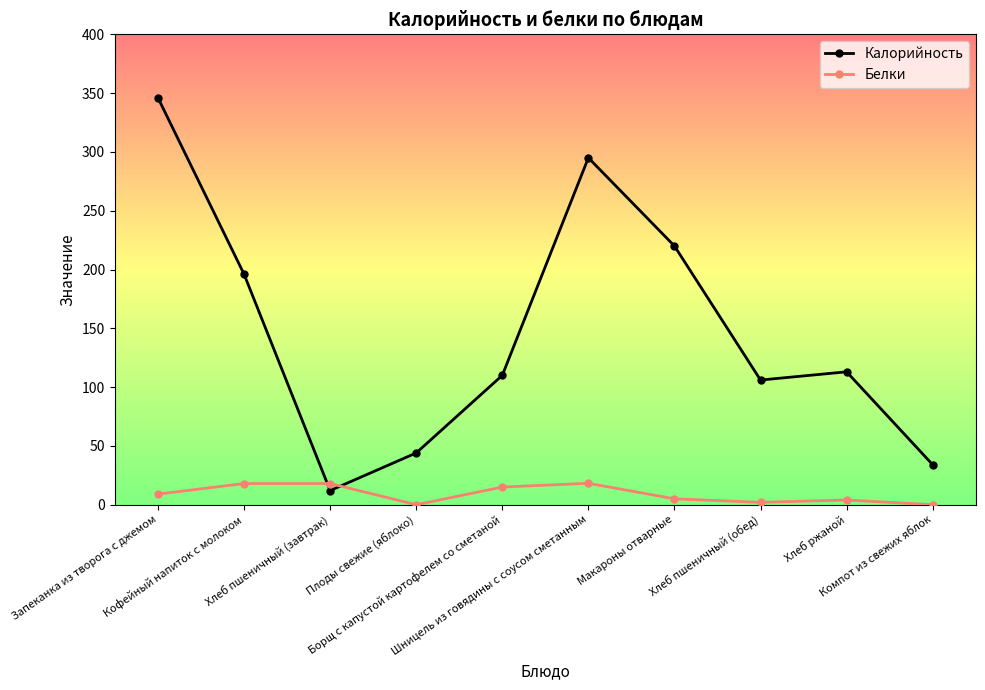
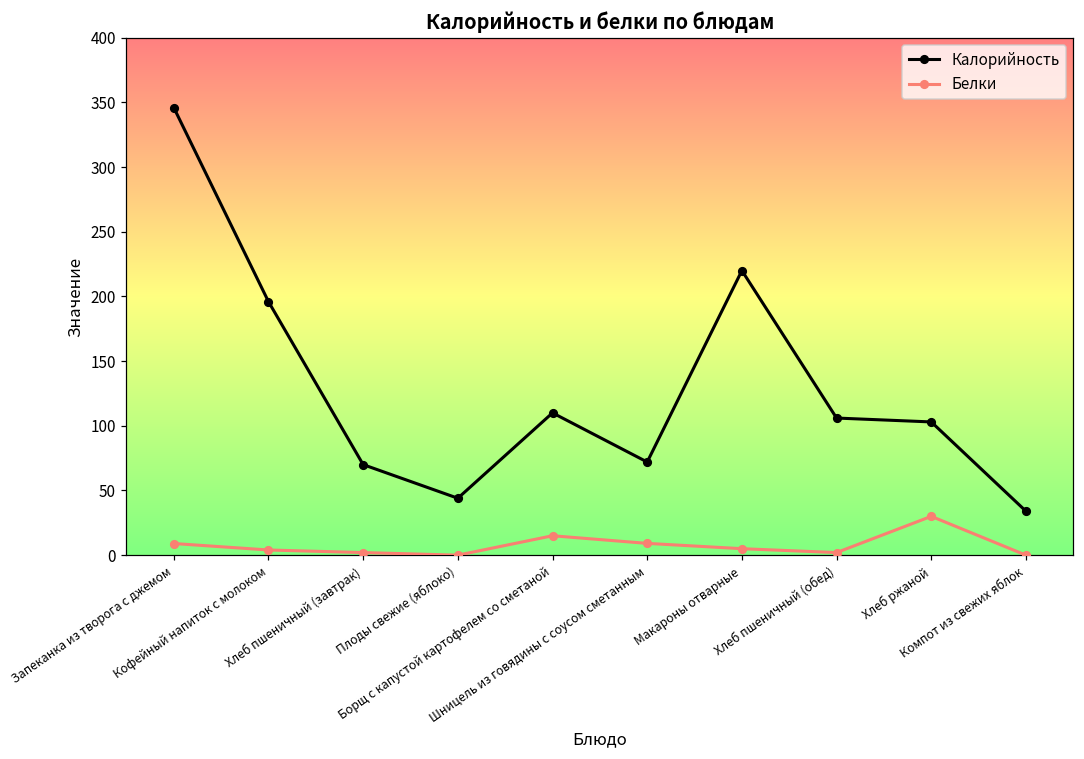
Белки, Кофейный напиток с молоком: 18 -> 4
Калорийность, Хлеб пшеничный (завтрак): 12 -> 70
Белки, Хлеб пшеничный (завтрак): 18 -> 2
Калорийность, Шницель из говядины с соусом сметанным: 295 -> 72
Белки, Шницель из говядины с соусом сметанным: 18 -> 9
Калорийность, Хлеб ржаной: 113 -> 103
Белки, Хлеб ржаной: 4 -> 30
